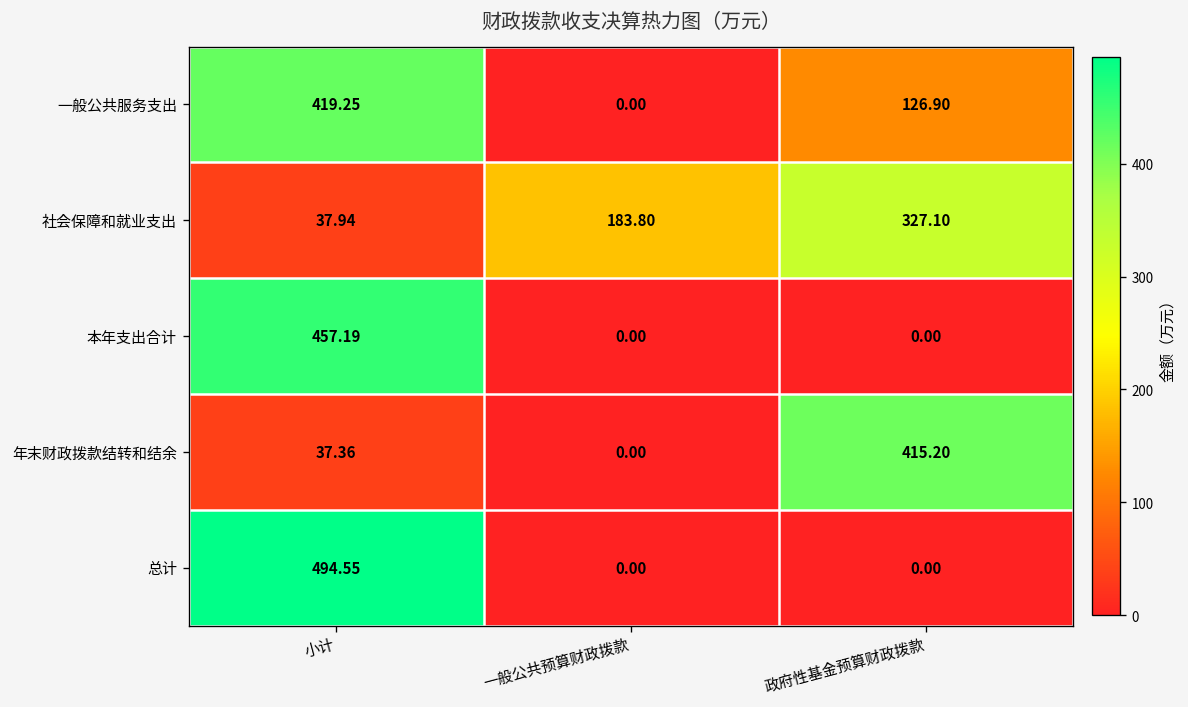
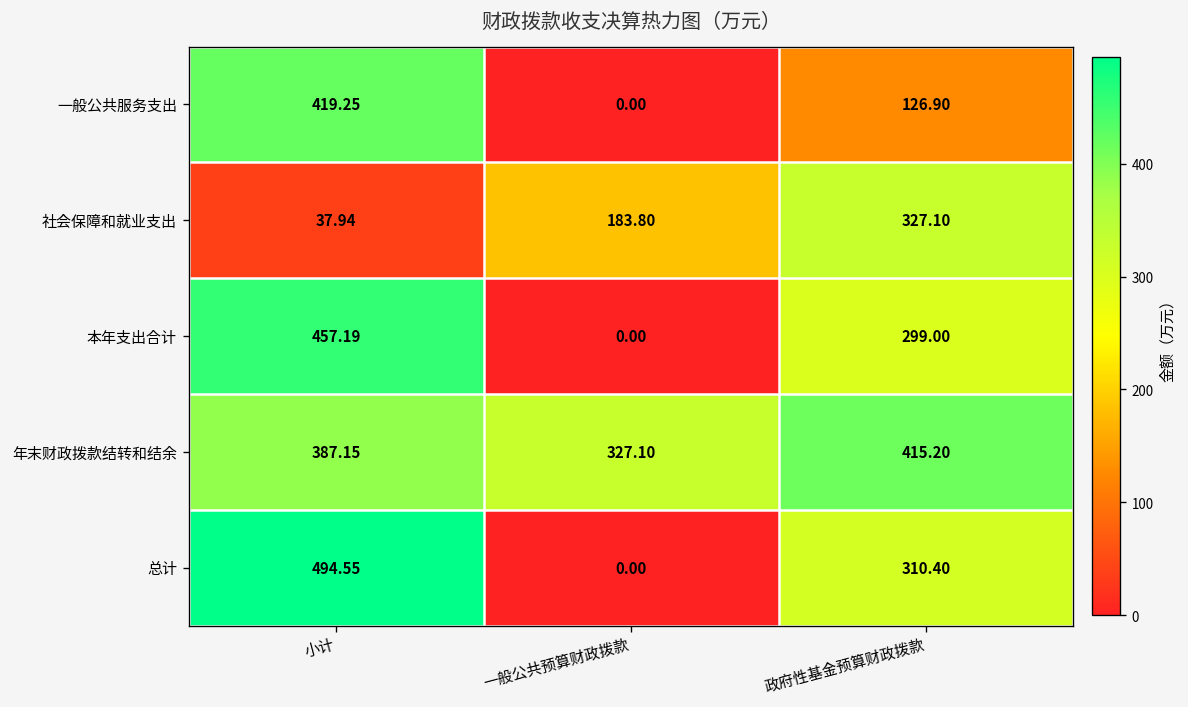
本年支出合计, 政府性基金预算财政拨款: 0.00 -> 299.00
年末财政拨款结转和结余, 小计: 37.36 -> 387.15
年末财政拨款结转和结余, 一般公共预算财政拨款: 0.00 -> 327.10
总计, 政府性基金预算财政拨款: 0.00 -> 310.40
